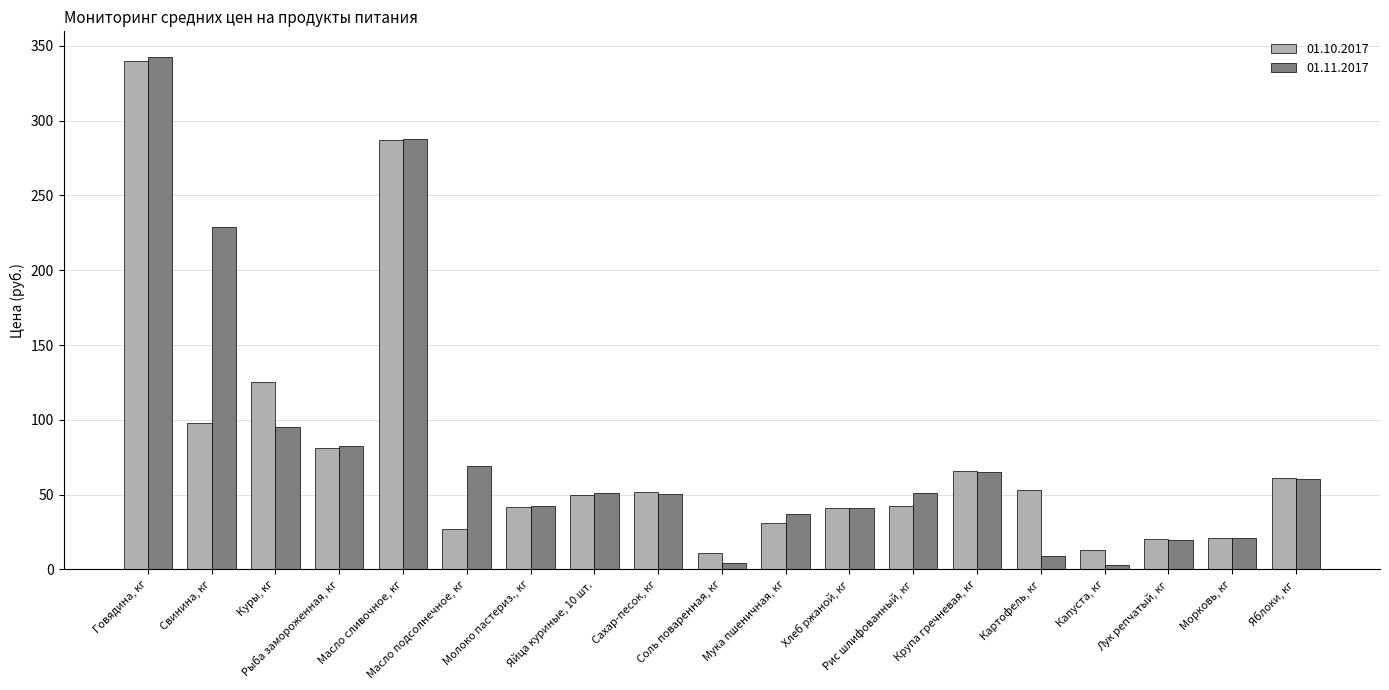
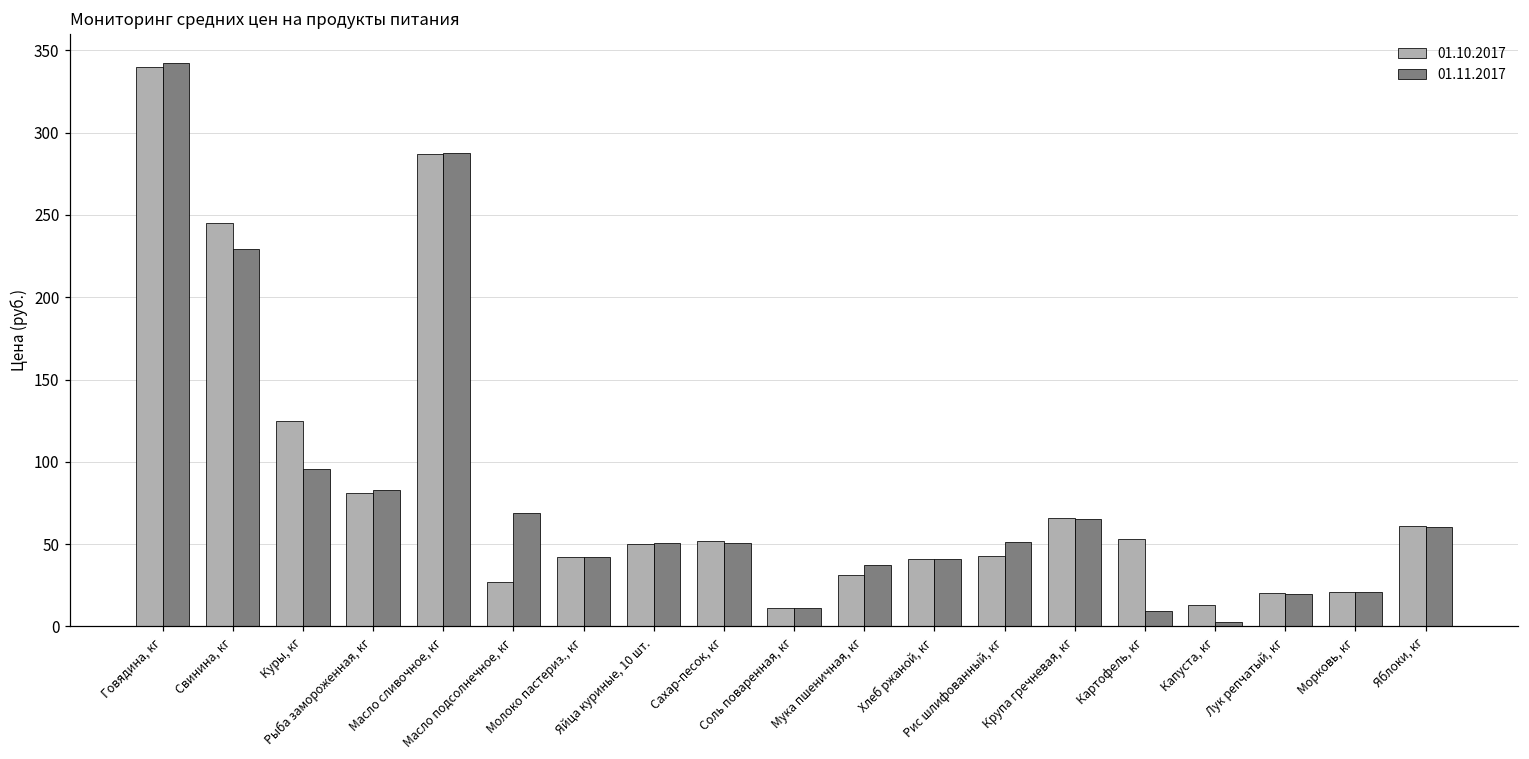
01.10.2017, Свинина, кг: 98 -> 245
01.11.2017, Соль поваренная, кг: 4 -> 11
